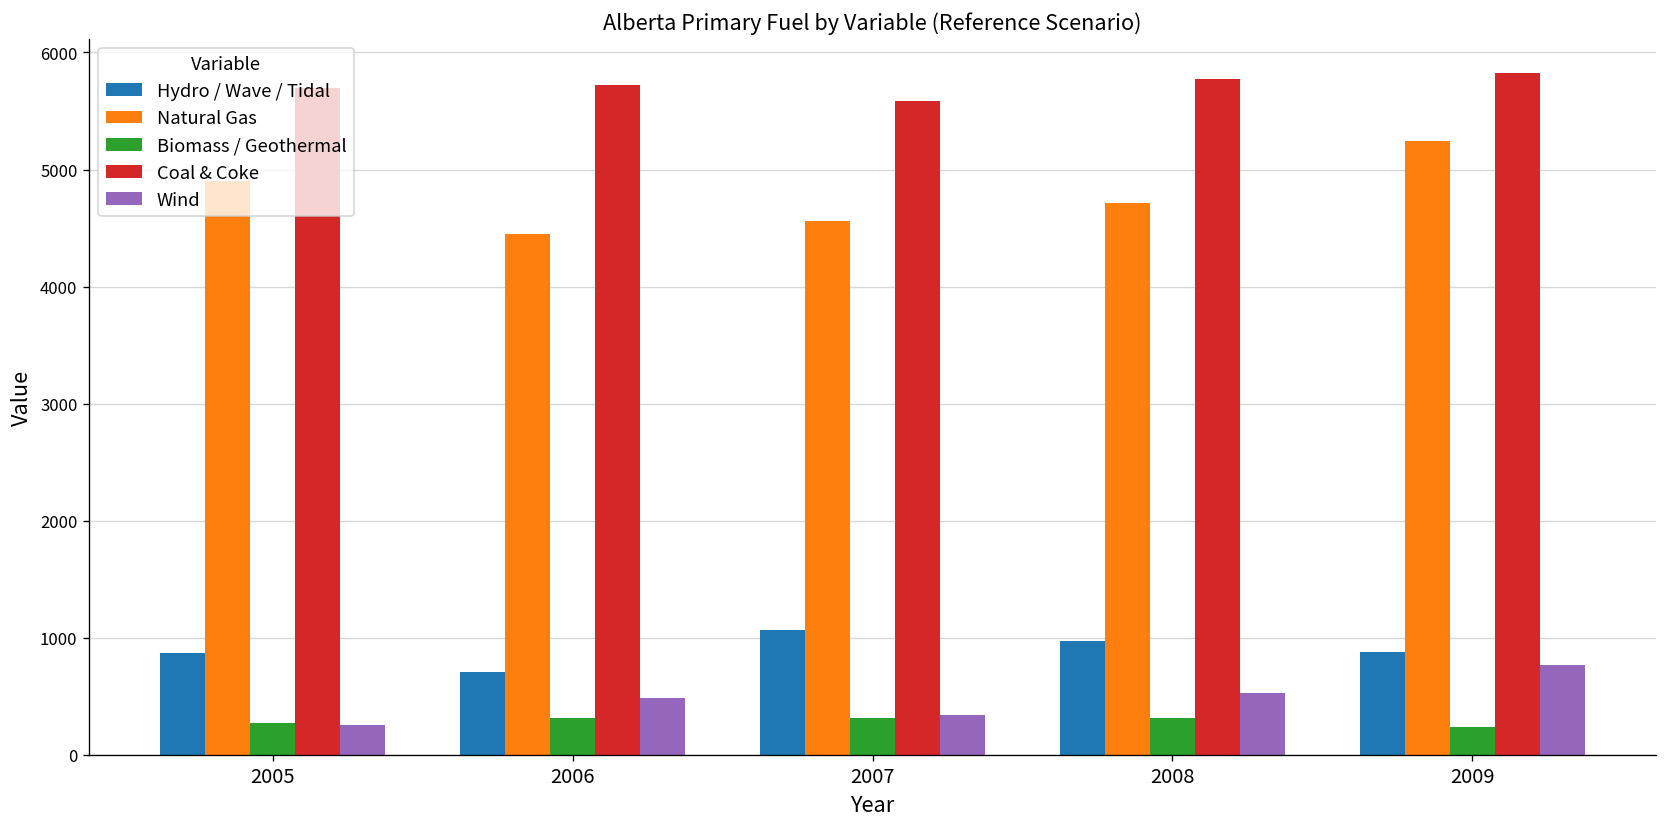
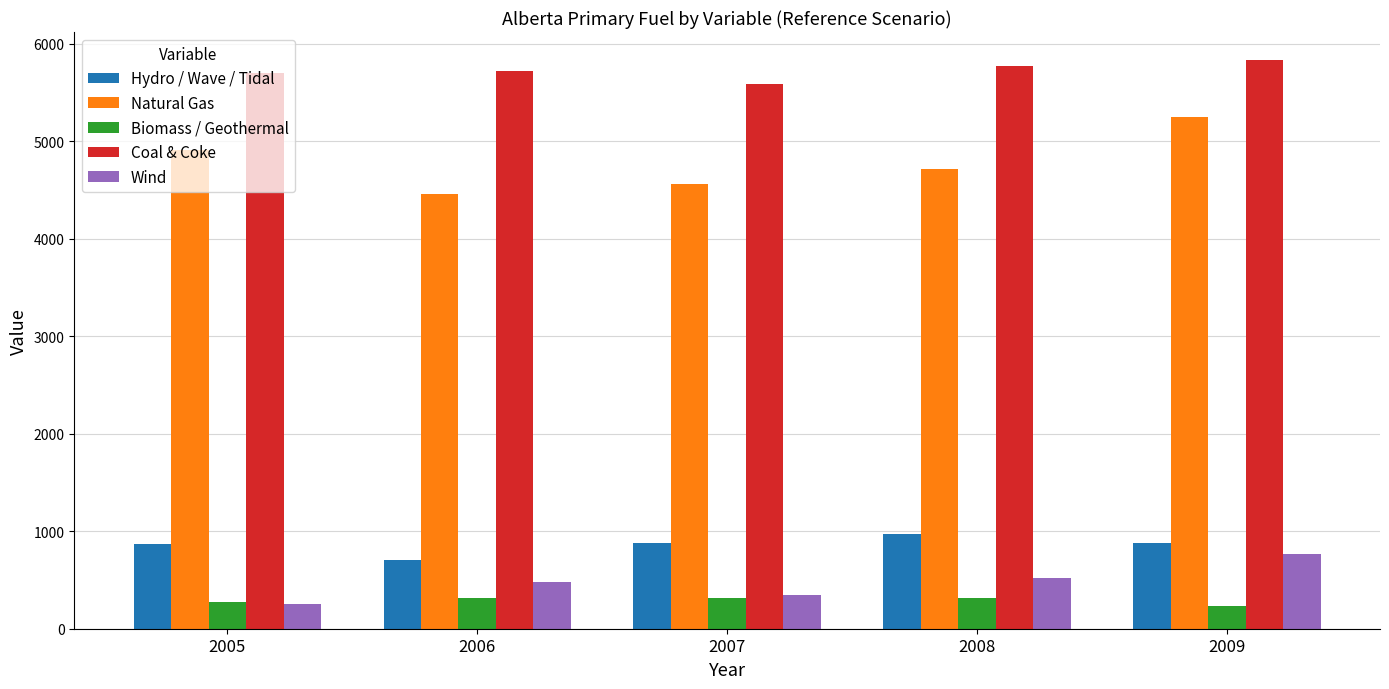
Hydro / Wave / Tidal, 2007: 1100 -> 900
